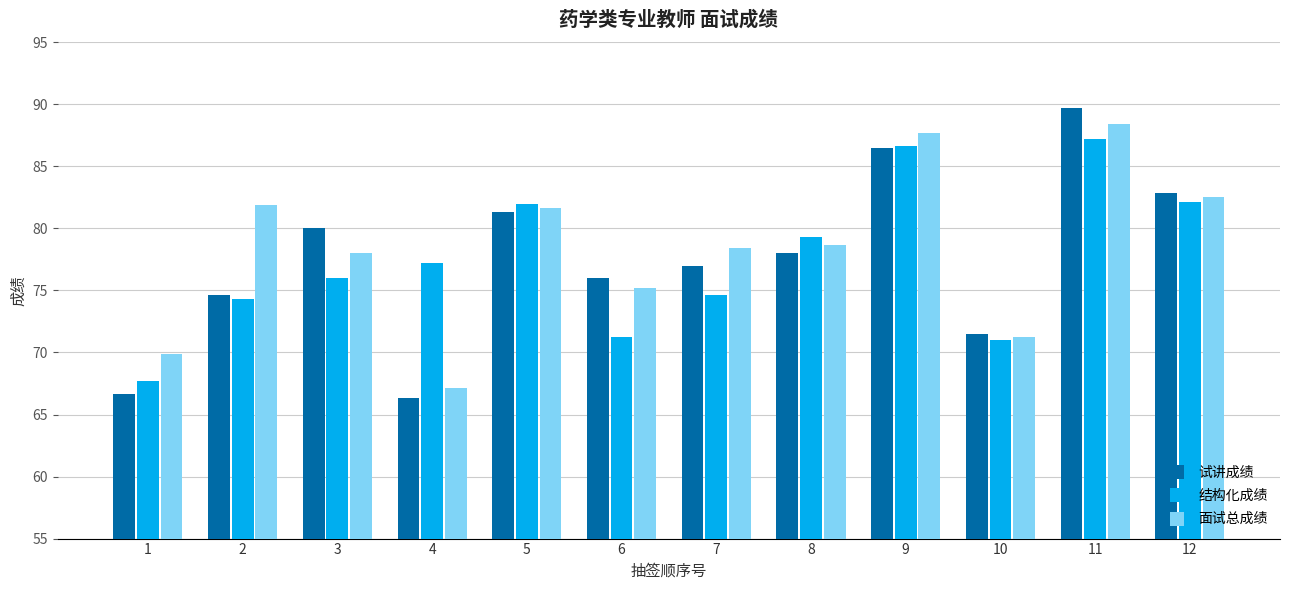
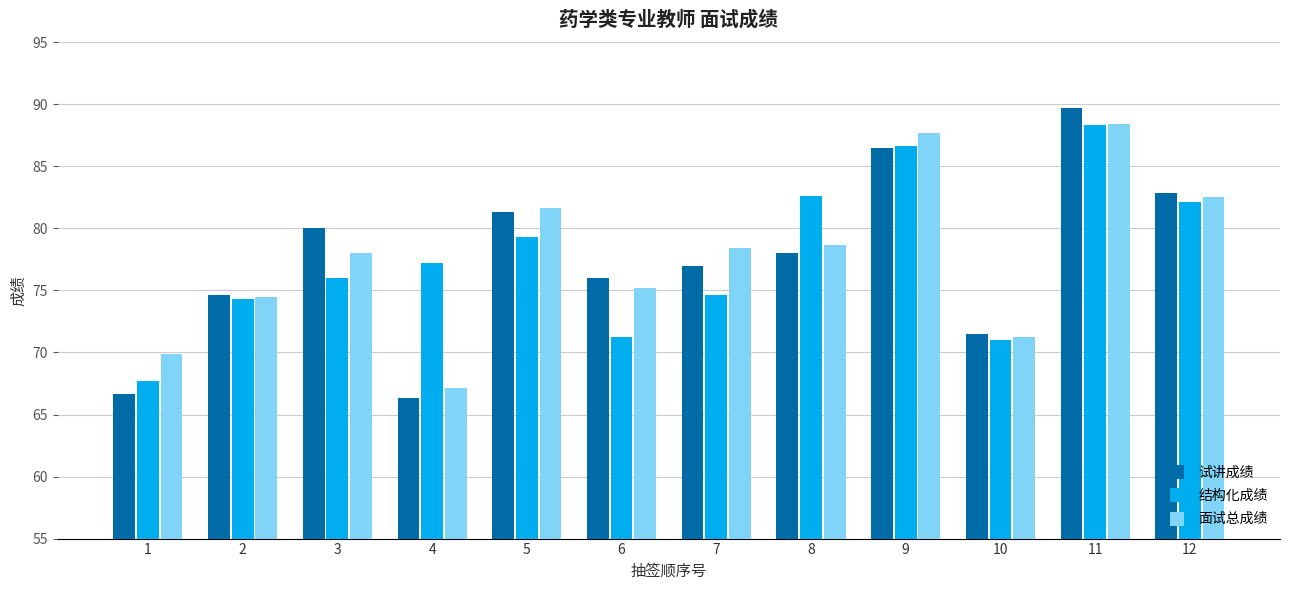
面试总成绩, 2: 81.9 -> 74.5
结构化成绩, 5: 82.0 -> 79.3
结构化成绩, 8: 79.3 -> 82.6
结构化成绩, 11: 87.2 -> 88.3
